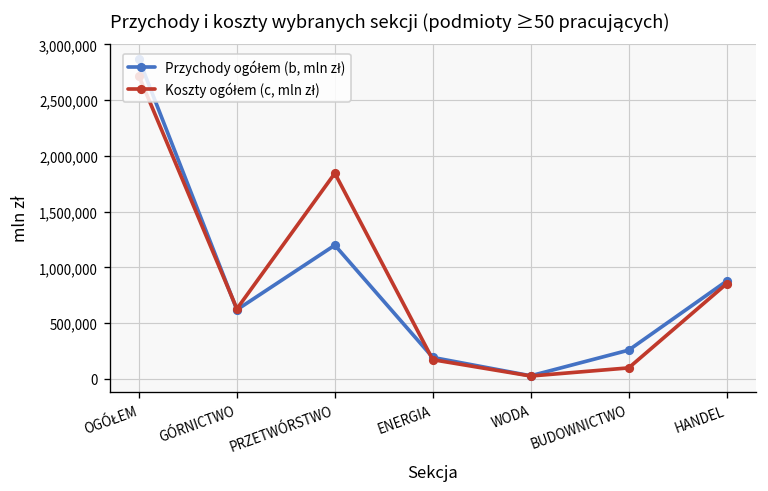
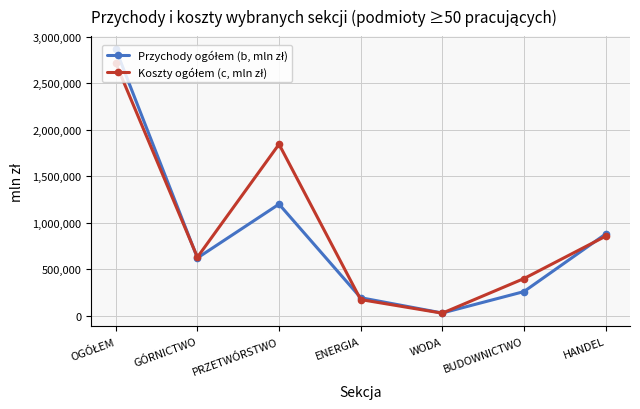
Koszty ogółem (c, mln zł), BUDOWNICTWO: 100,000 -> 400,000
